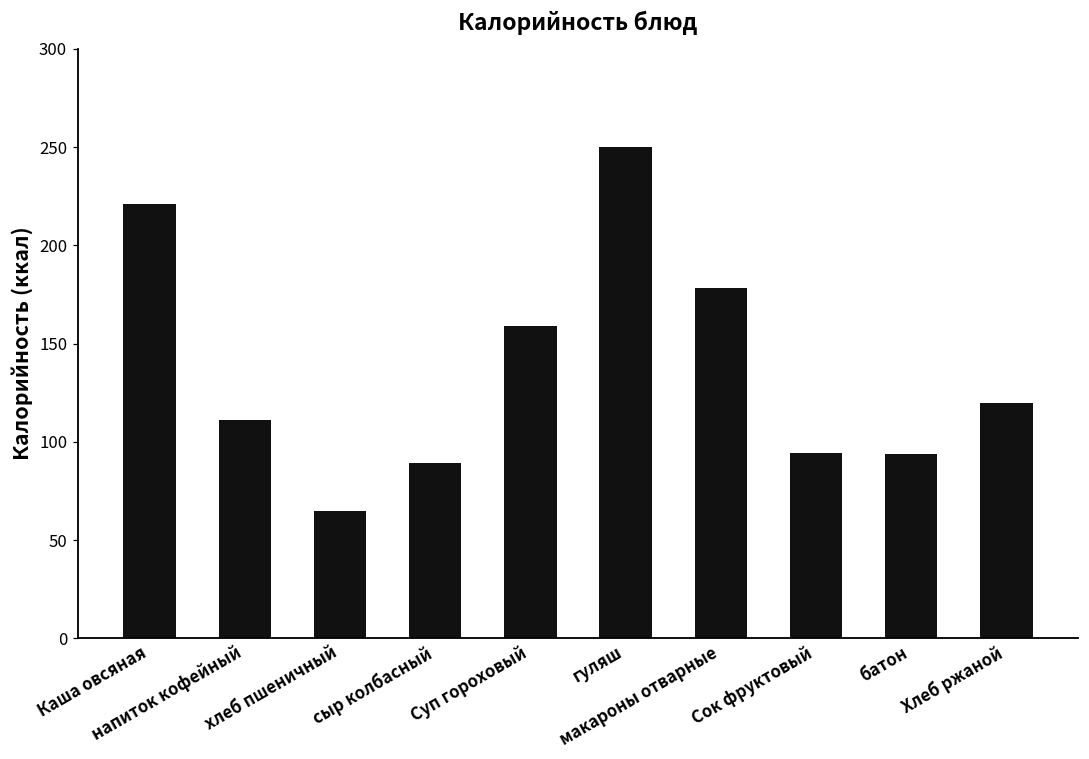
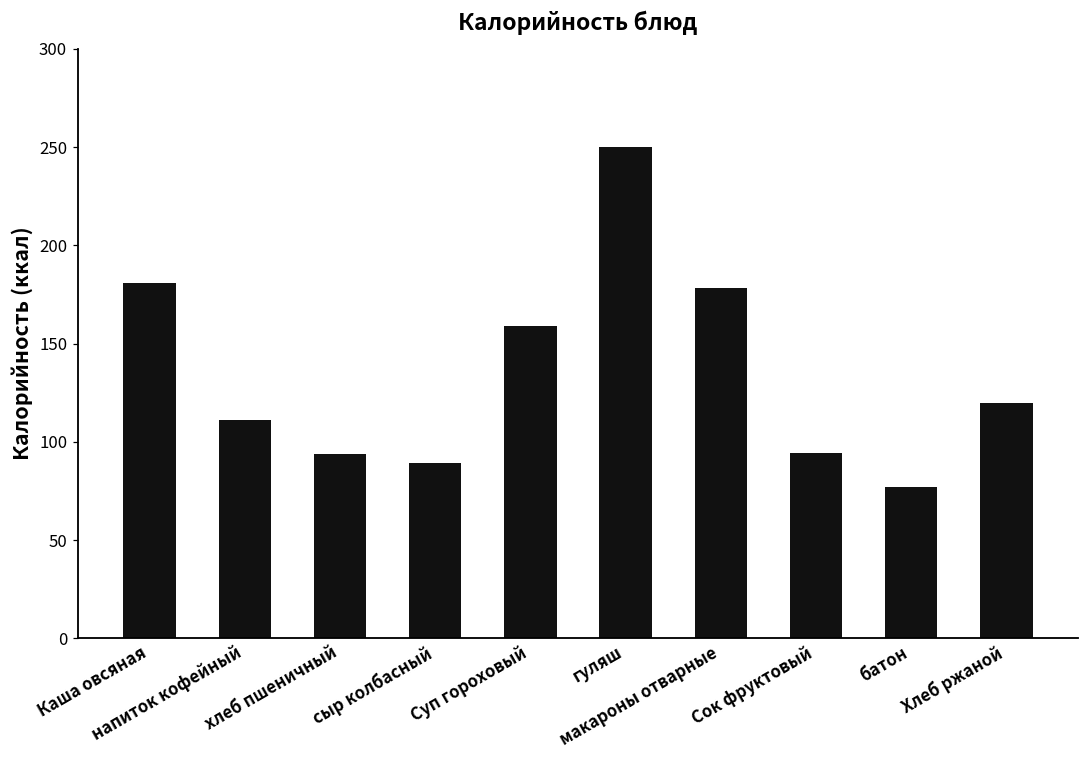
Каша овсяная: 221 -> 181
хлеб пшеничный: 65 -> 94
батон: 94 -> 77
